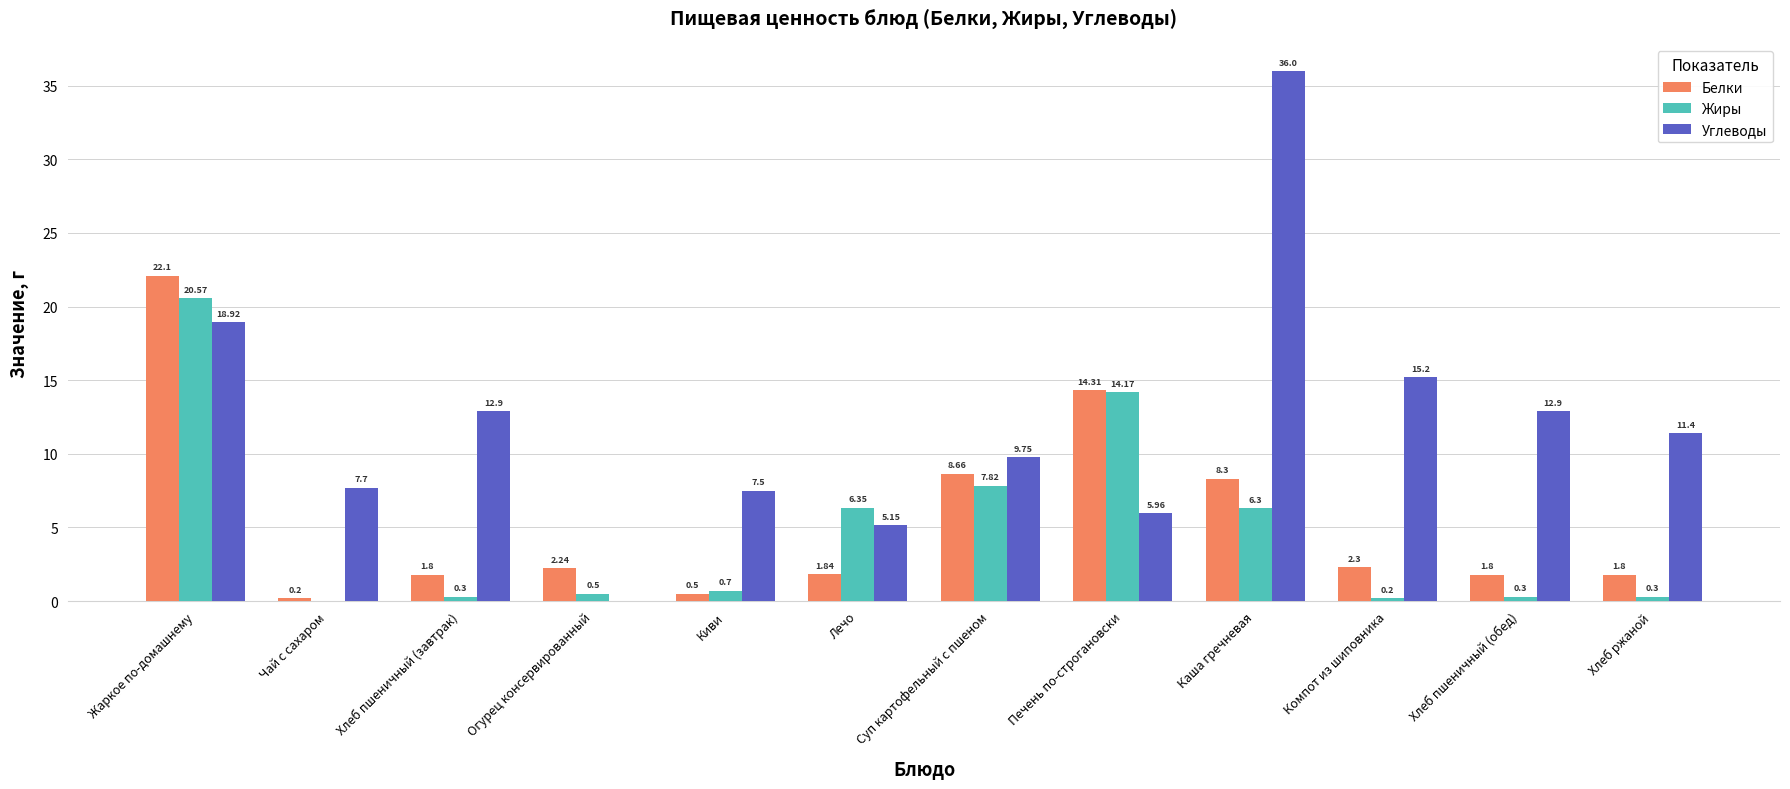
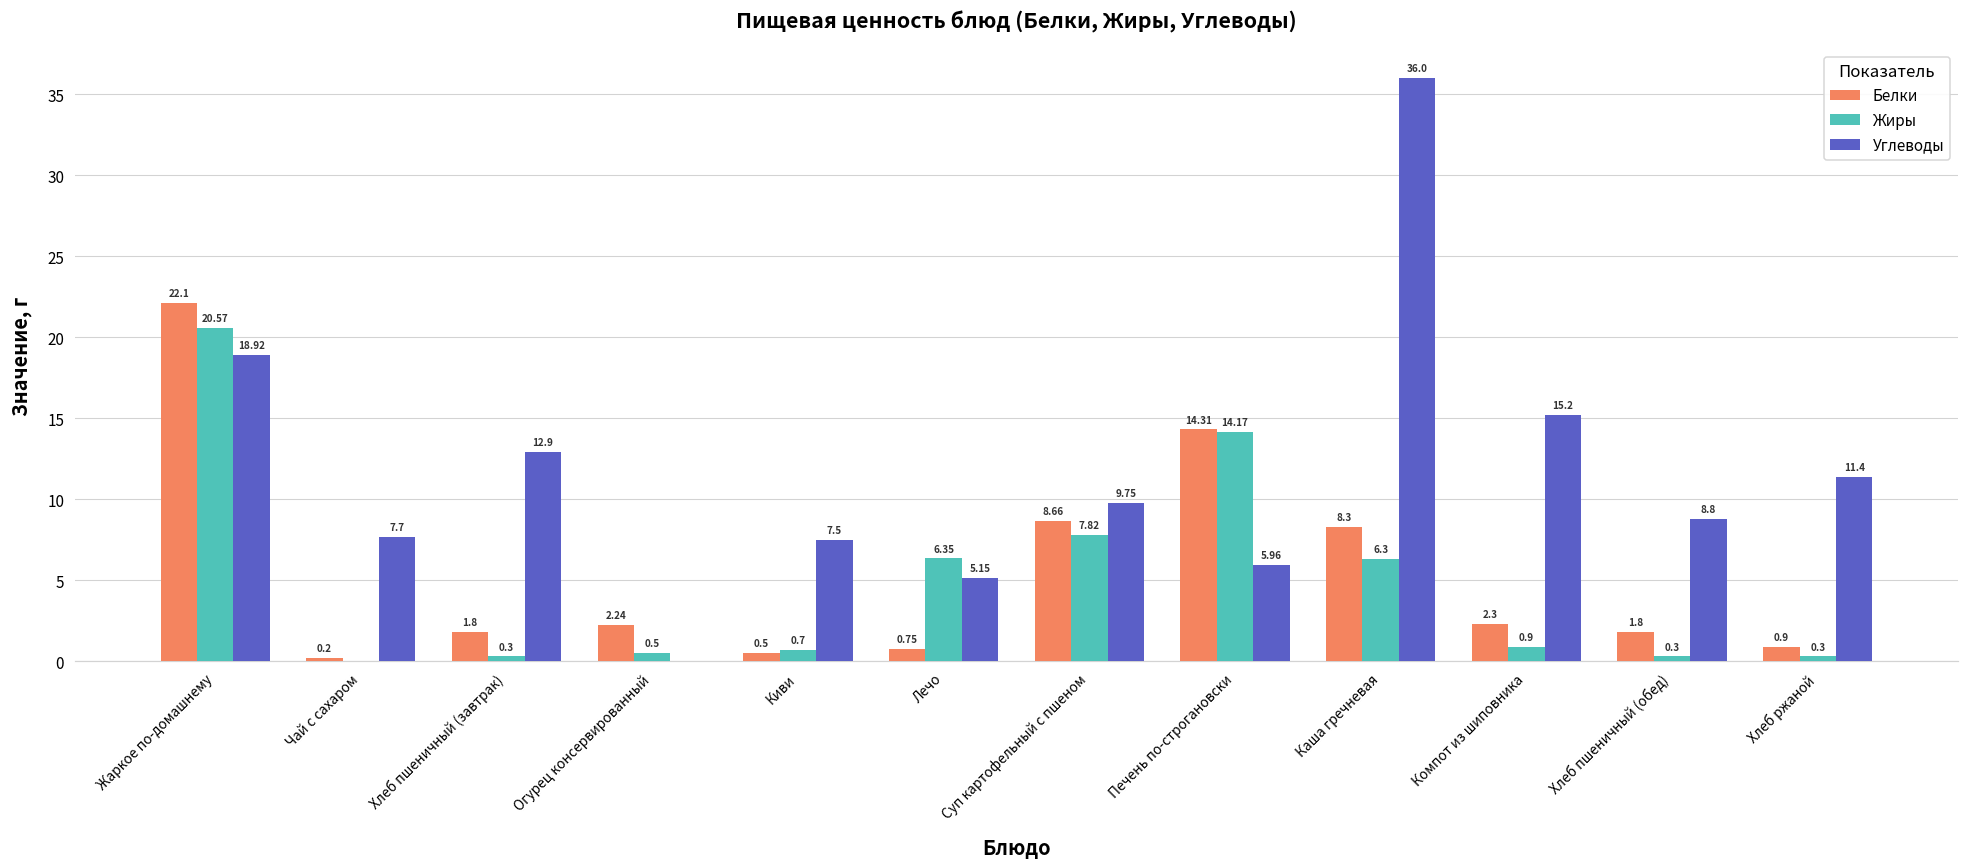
Белки, Лечо: 1.84 -> 0.75
Жиры, Компот из шиповника: 0.2 -> 0.9
Углеводы, Хлеб пшеничный (обед): 12.9 -> 8.8
Белки, Хлеб ржаной: 1.8 -> 0.9
